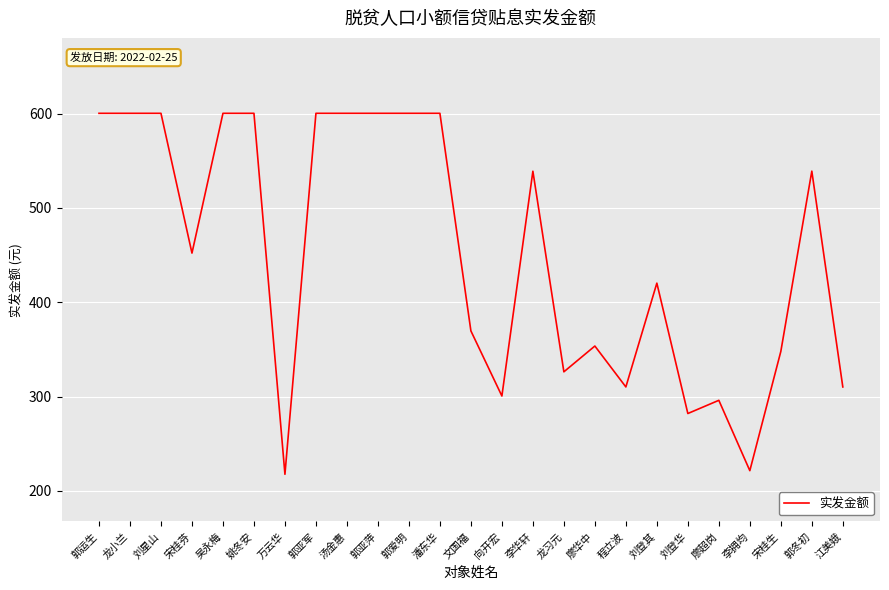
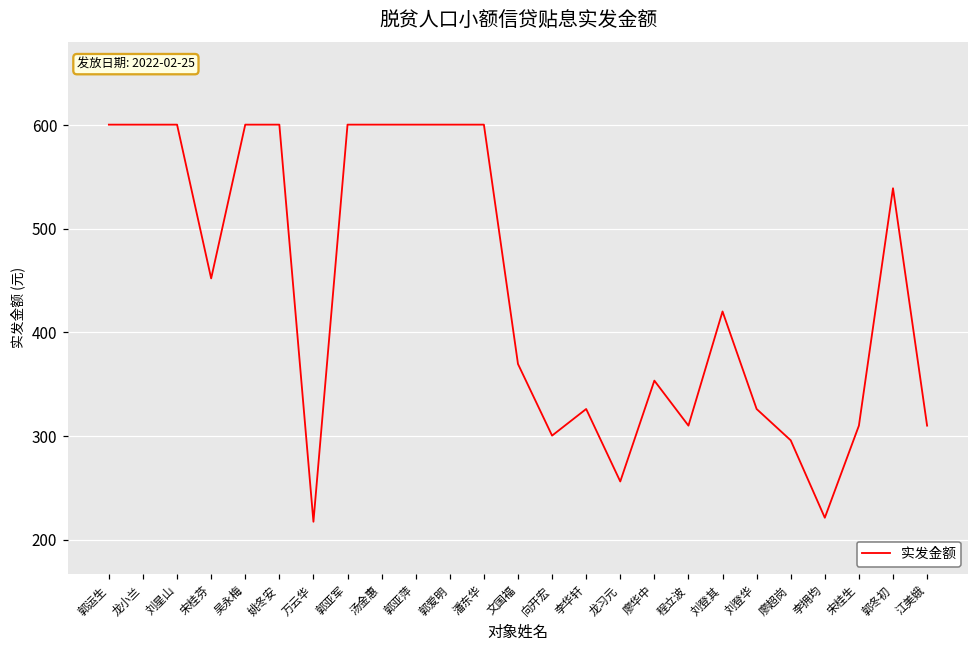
李华轩: 540 -> 330
龙习元: 330 -> 260
刘登华: 280 -> 330
宋桂生: 350 -> 310
